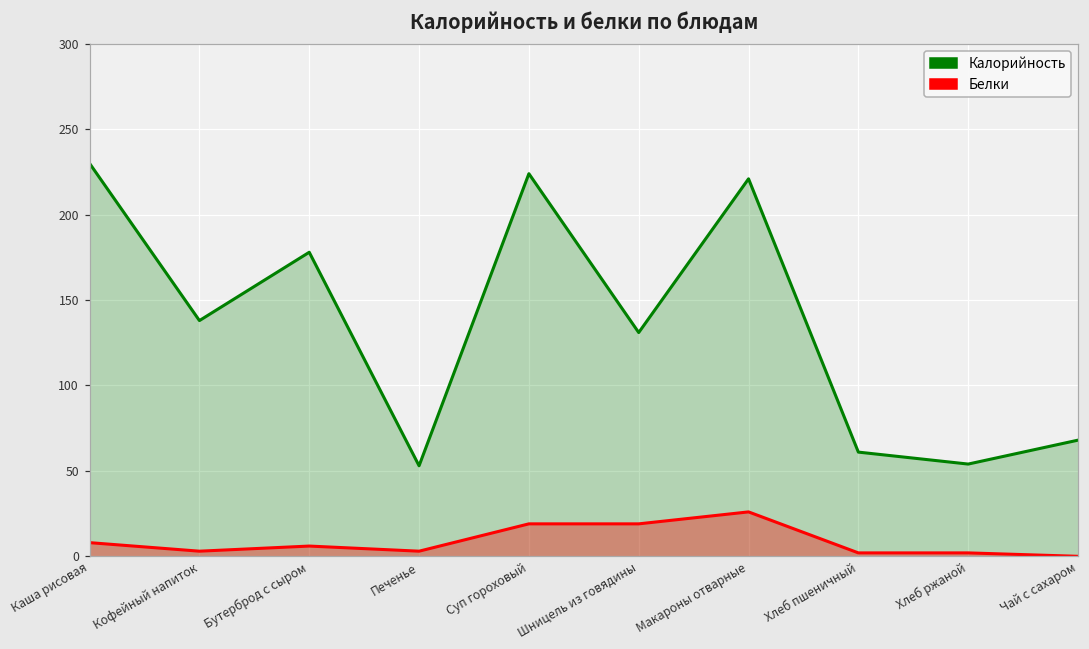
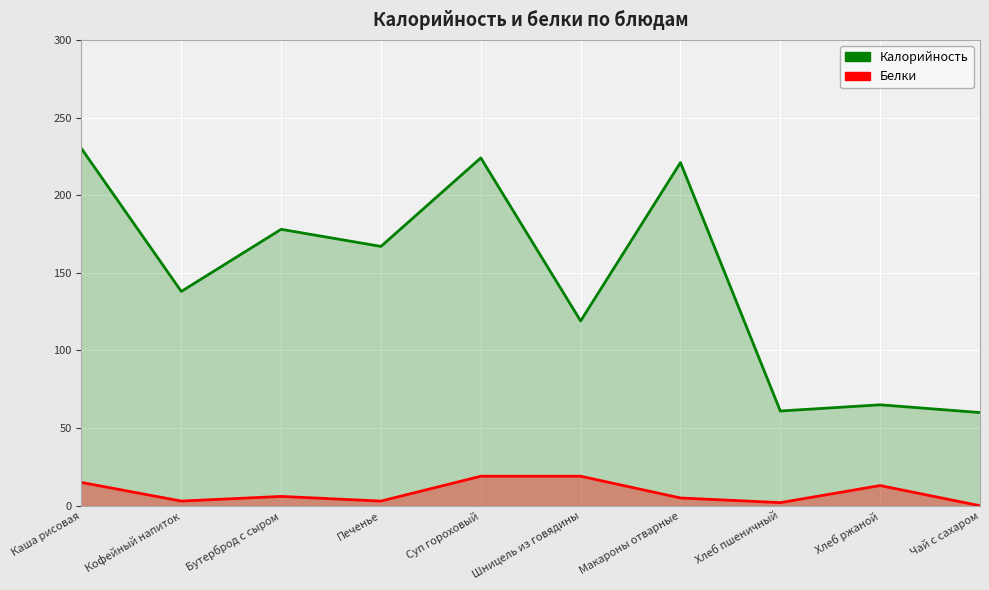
Белки, Каша рисовая: 8 -> 15
Калорийность, Печенье: 53 -> 167
Калорийность, Шницель из говядины: 131 -> 119
Белки, Макароны отварные: 26 -> 5
Калорийность, Хлеб ржаной: 54 -> 65
Белки, Хлеб ржаной: 2 -> 13
Калорийность, Чай с сахаром: 68 -> 60
